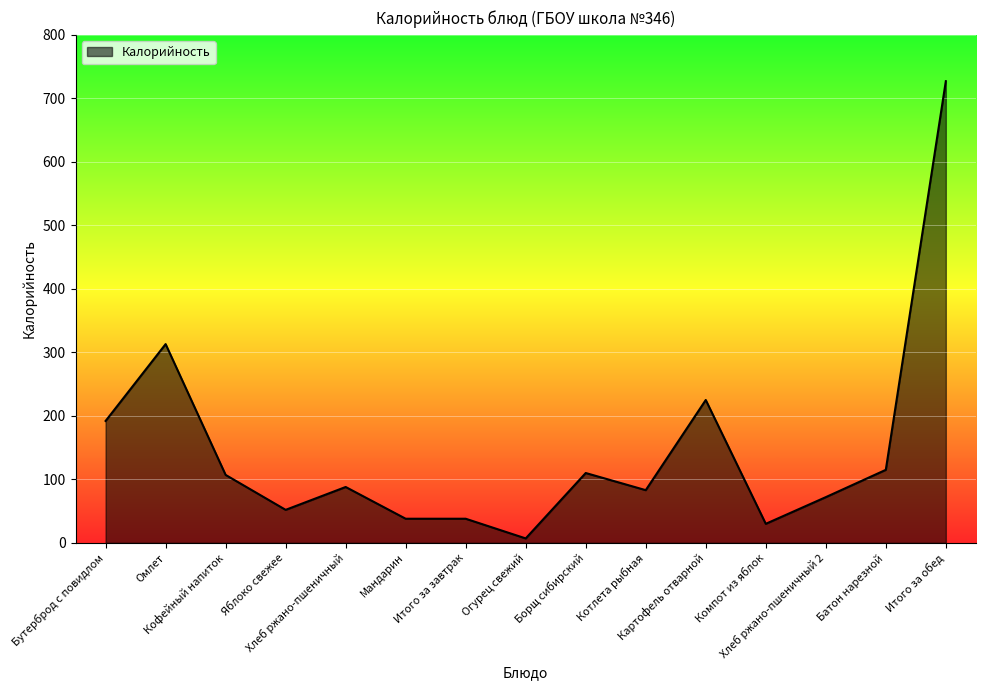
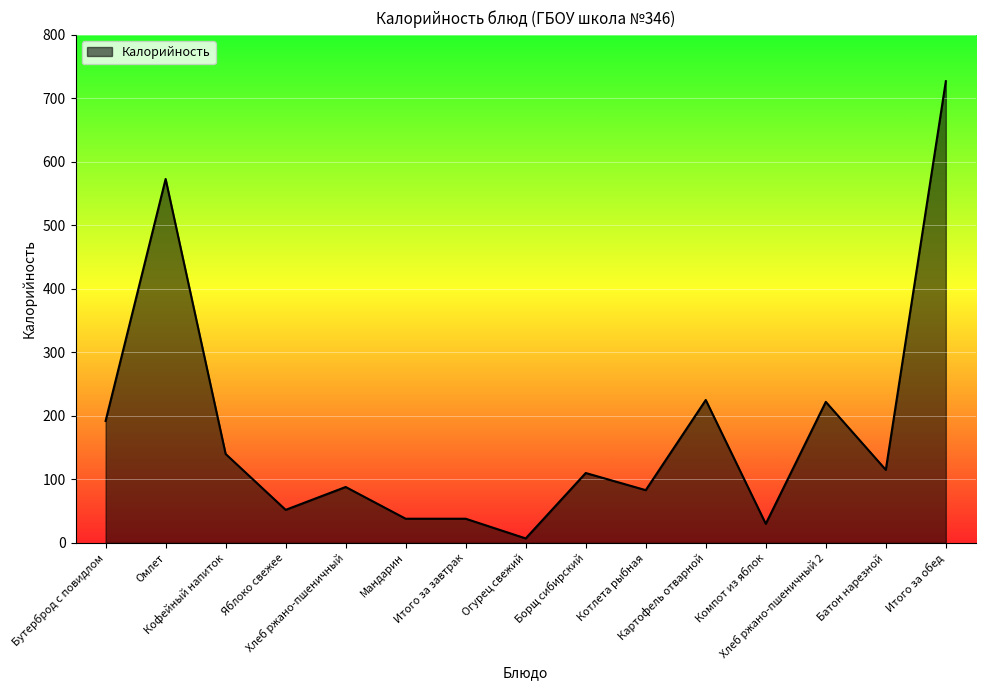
Омлет: 310 -> 570
Кофейный напиток: 110 -> 140
Хлеб ржано-пшеничный 2: 70 -> 220
